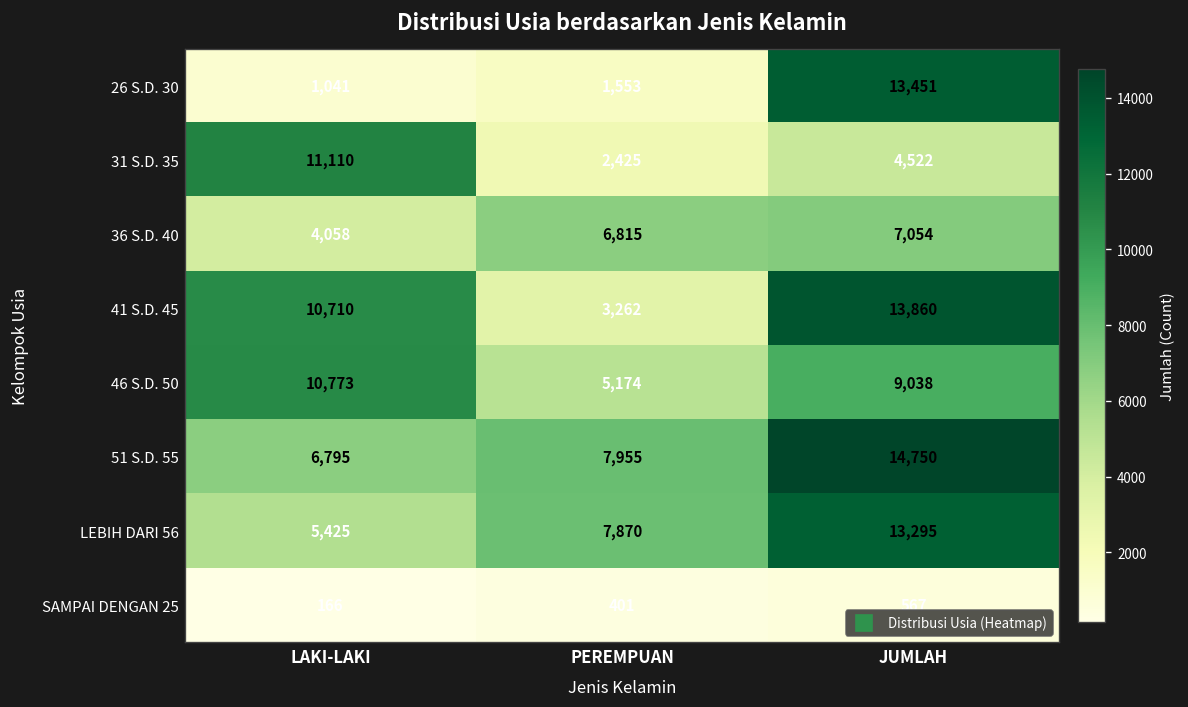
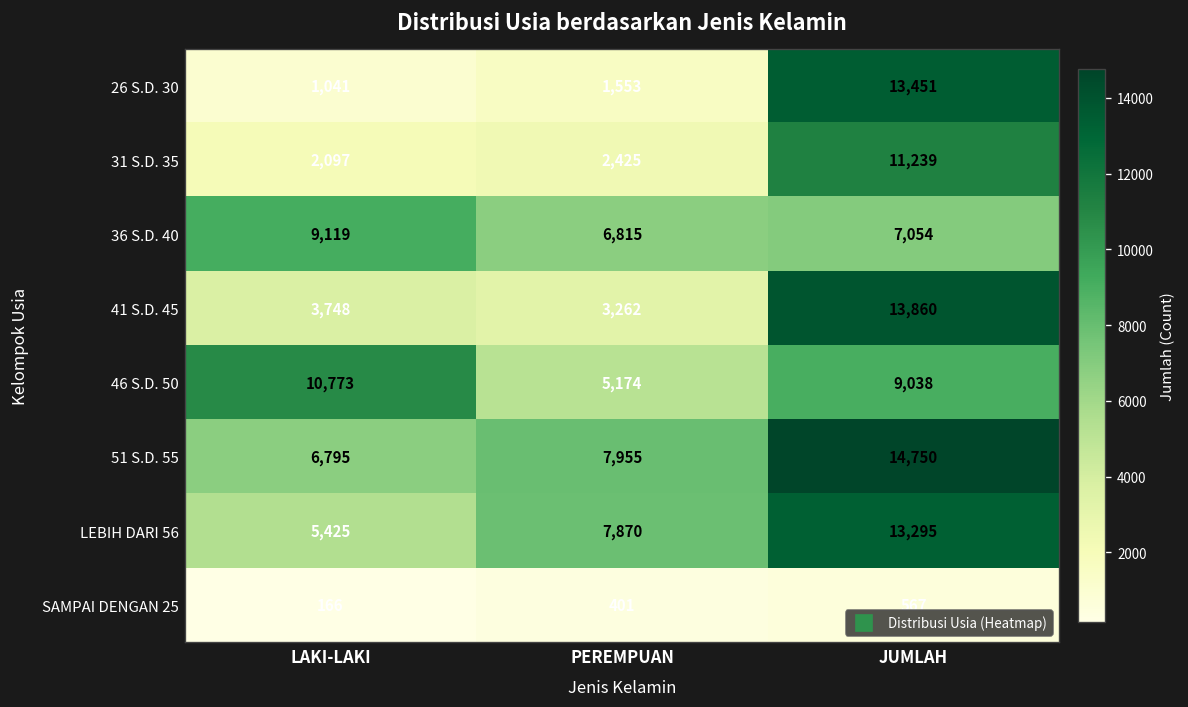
31 S.D. 35, LAKI-LAKI: 11,110 -> 2,097
31 S.D. 35, JUMLAH: 4,522 -> 11,239
36 S.D. 40, LAKI-LAKI: 4,058 -> 9,119
41 S.D. 45, LAKI-LAKI: 10,710 -> 3,748
